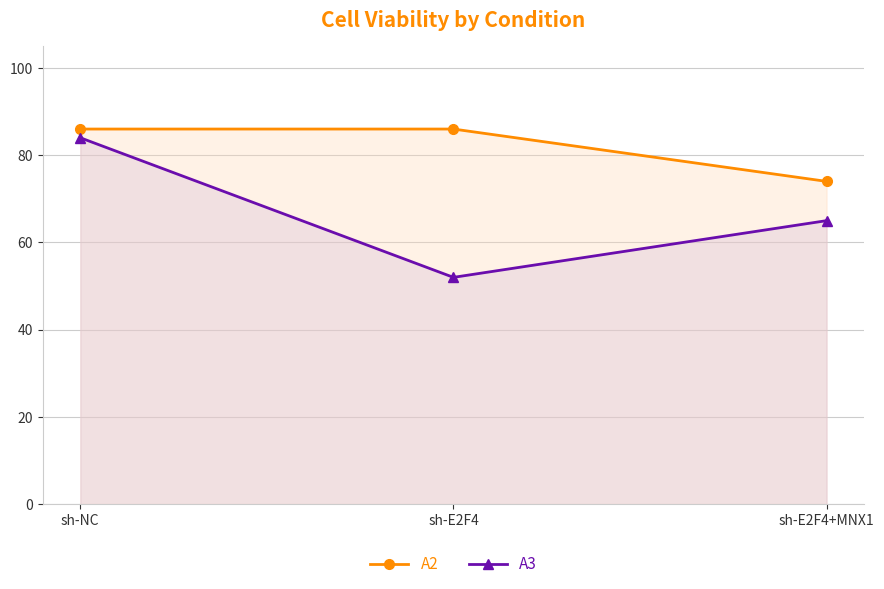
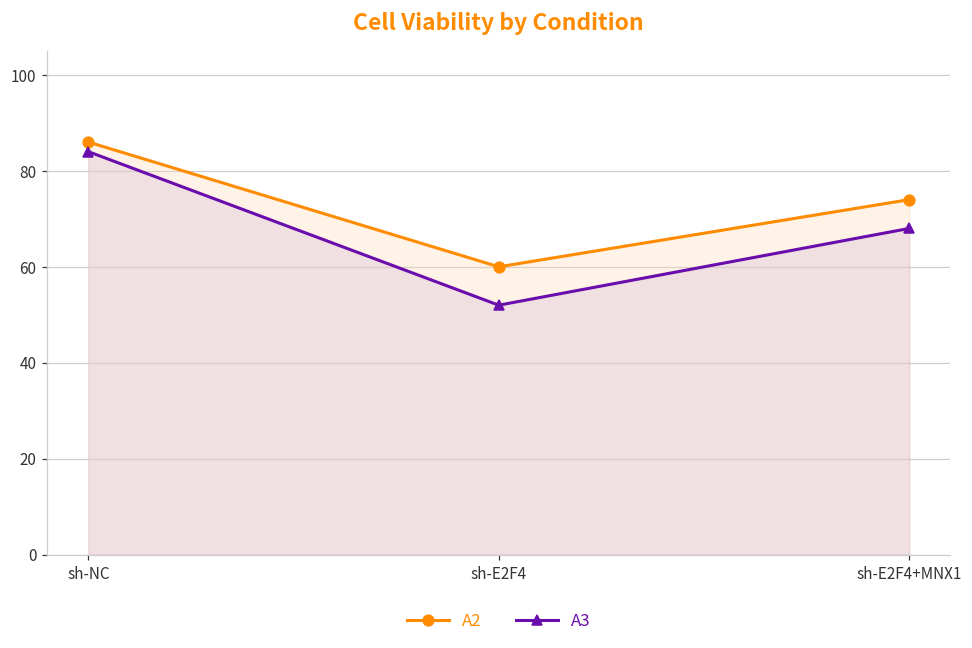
A2, sh-E2F4: 86 -> 60
A3, sh-E2F4+MNX1: 65 -> 68
